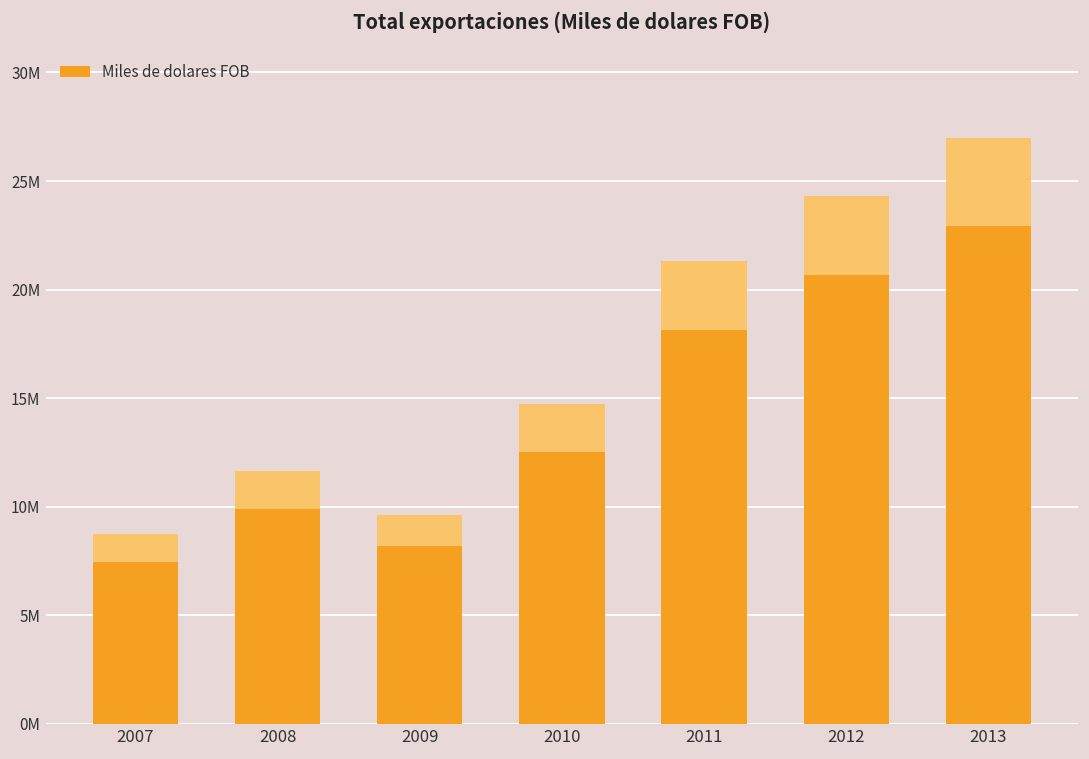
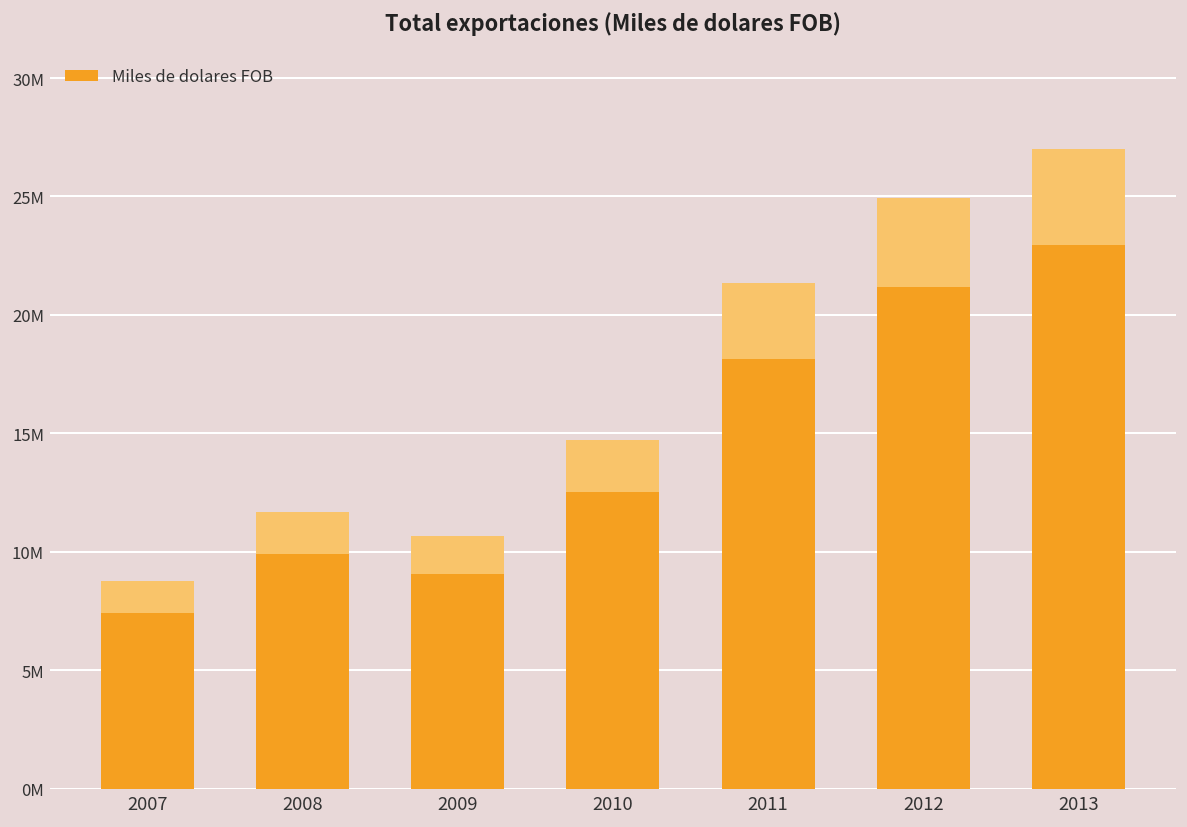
Miles de dolares FOB, 2009: 9600000 -> 10700000
Miles de dolares FOB, 2012: 24300000 -> 24900000
